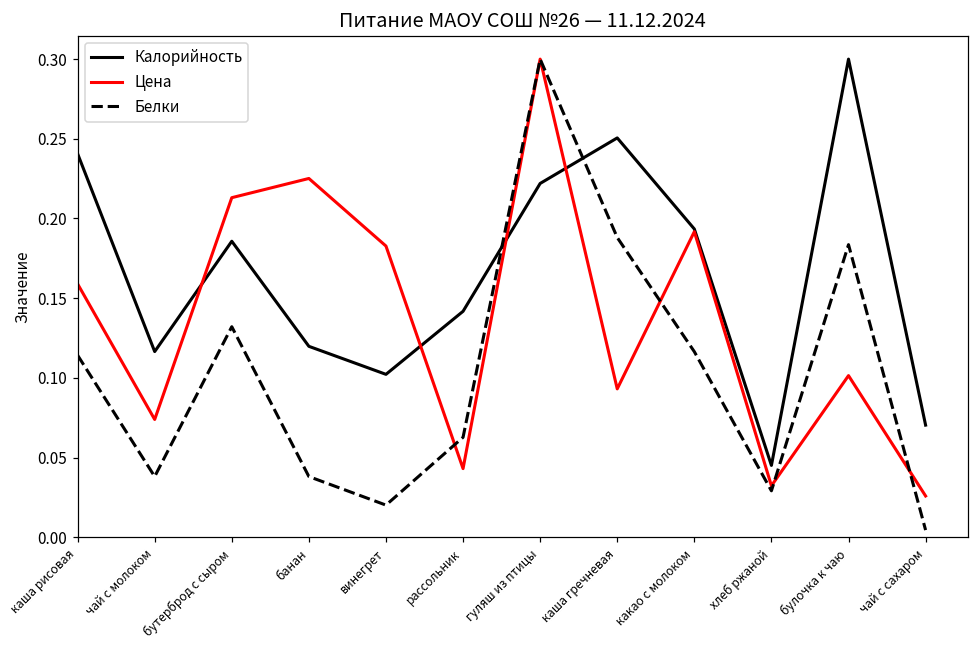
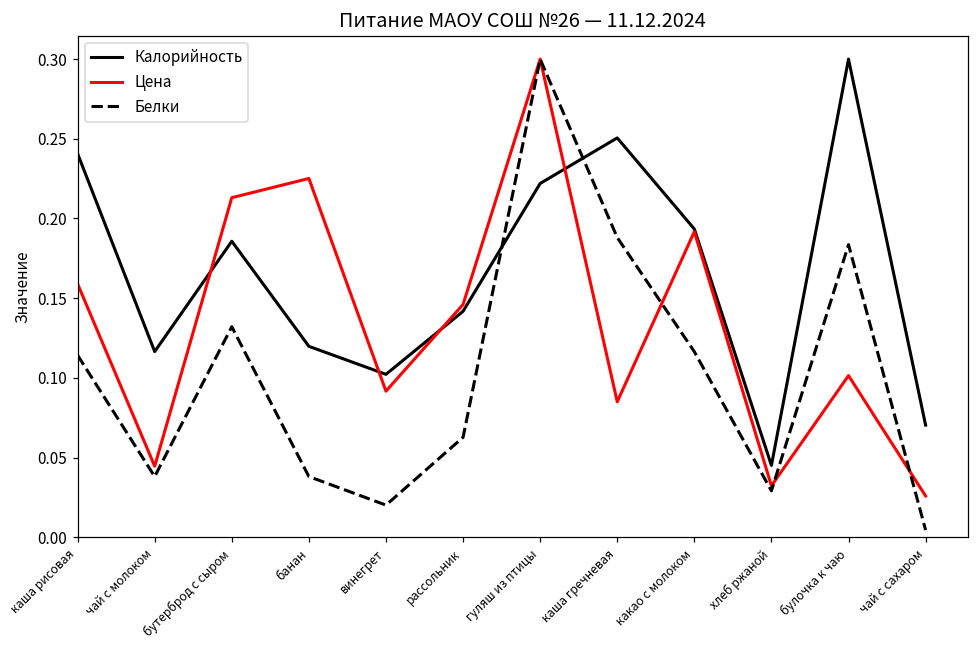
Цена, чай с молоком: 0.074 -> 0.045
Цена, винегрет: 0.183 -> 0.092
Цена, рассольник: 0.043 -> 0.146
Цена, каша гречневая: 0.093 -> 0.085
